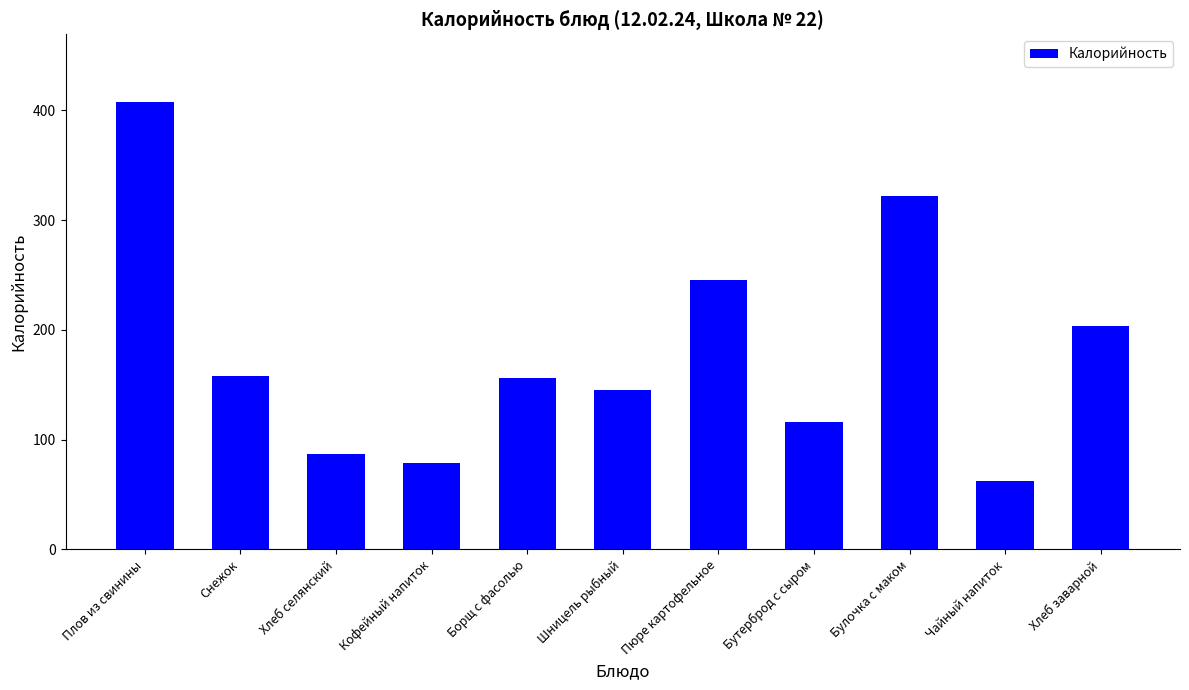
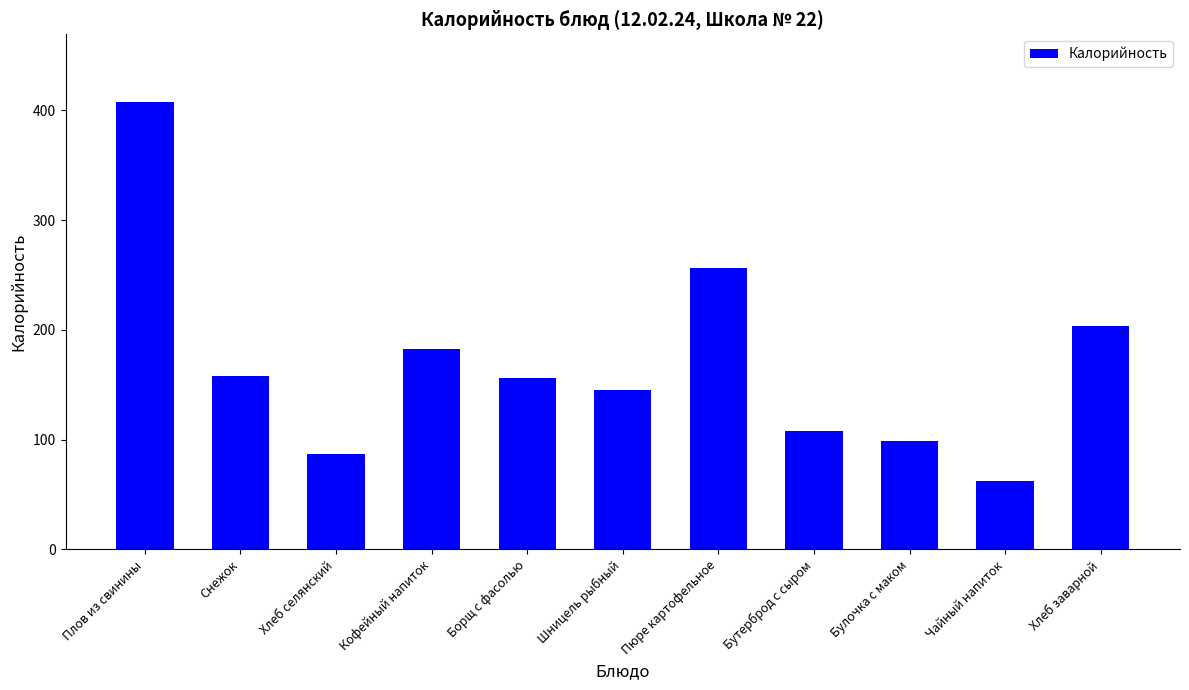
Кофейный напиток: 79 -> 183
Пюре картофельное: 246 -> 256
Бутерброд с сыром: 116 -> 108
Булочка с маком: 322 -> 99
